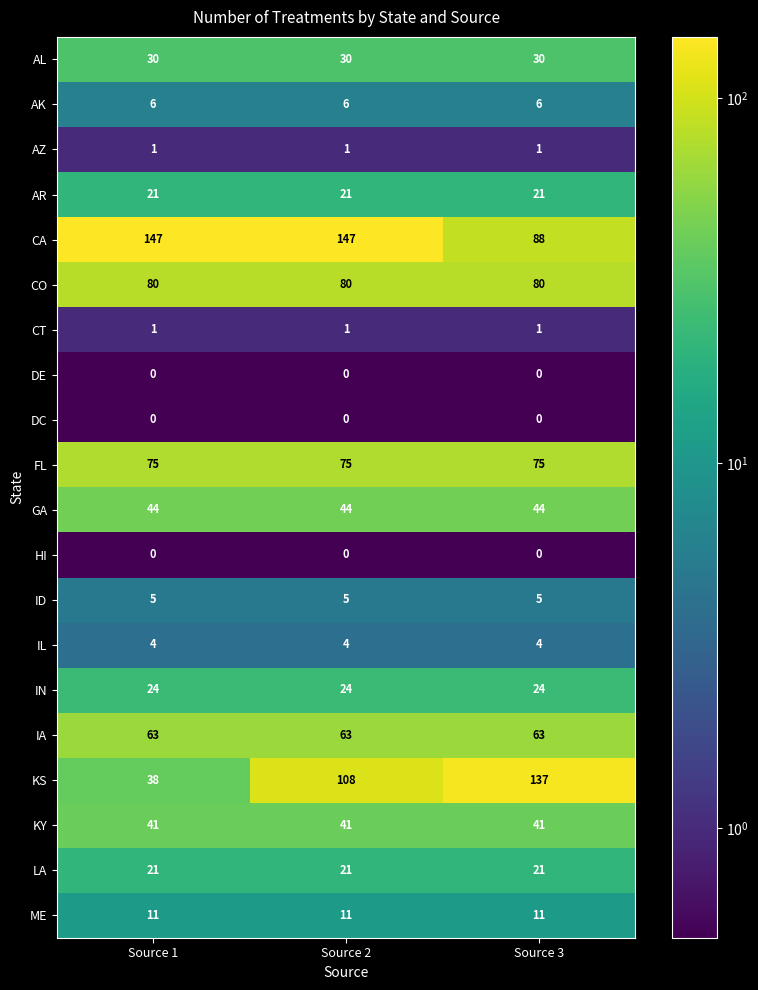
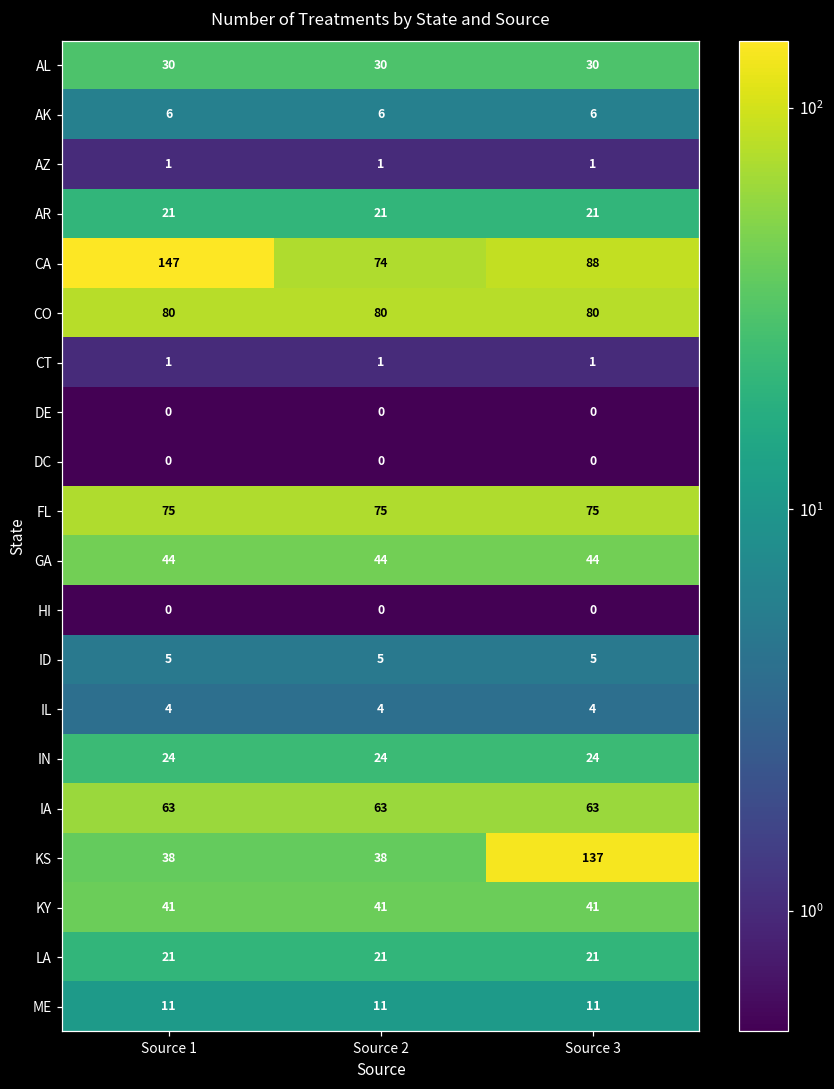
CA, Source 2: 147 -> 74
KS, Source 2: 108 -> 38
